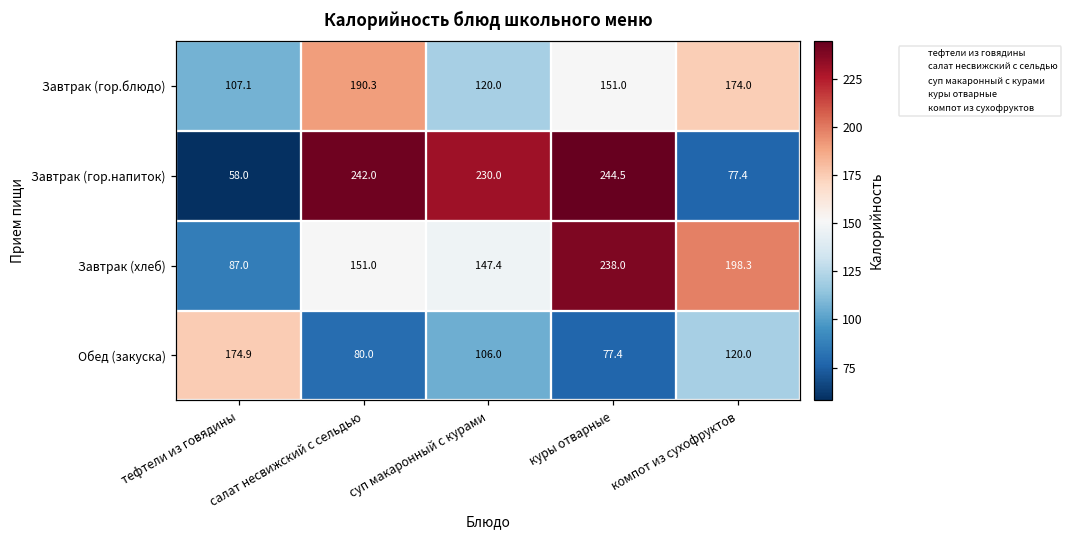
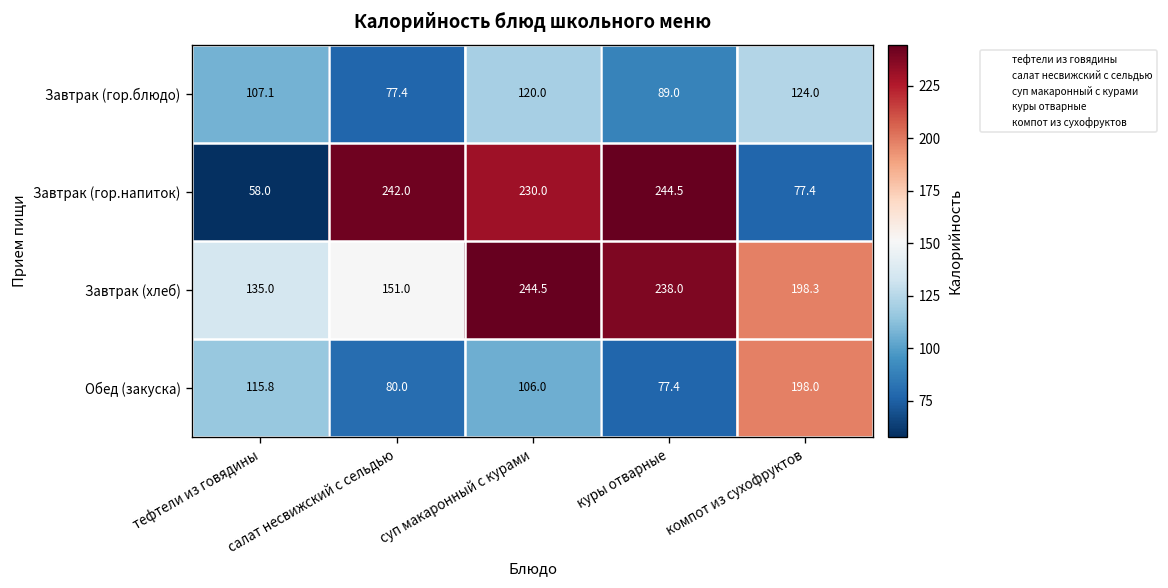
Завтрак (гор.блюдо), салат несвижский с сельдью: 190.3 -> 77.4
Завтрак (гор.блюдо), куры отварные: 151.0 -> 89.0
Завтрак (гор.блюдо), компот из сухофруктов: 174.0 -> 124.0
Завтрак (хлеб), тефтели из говядины: 87.0 -> 135.0
Завтрак (хлеб), суп макаронный с курами: 147.4 -> 244.5
Обед (закуска), тефтели из говядины: 174.9 -> 115.8
Обед (закуска), компот из сухофруктов: 120.0 -> 198.0
